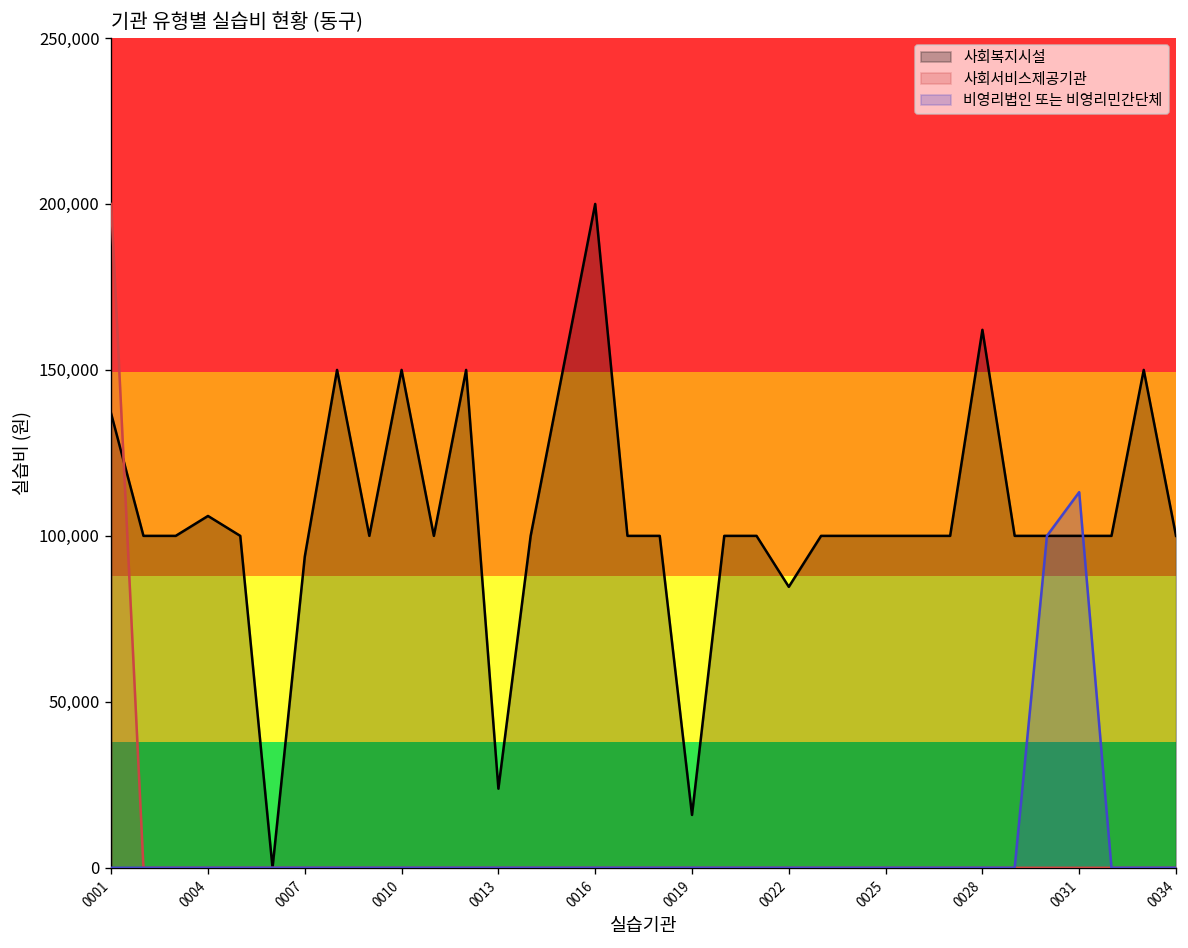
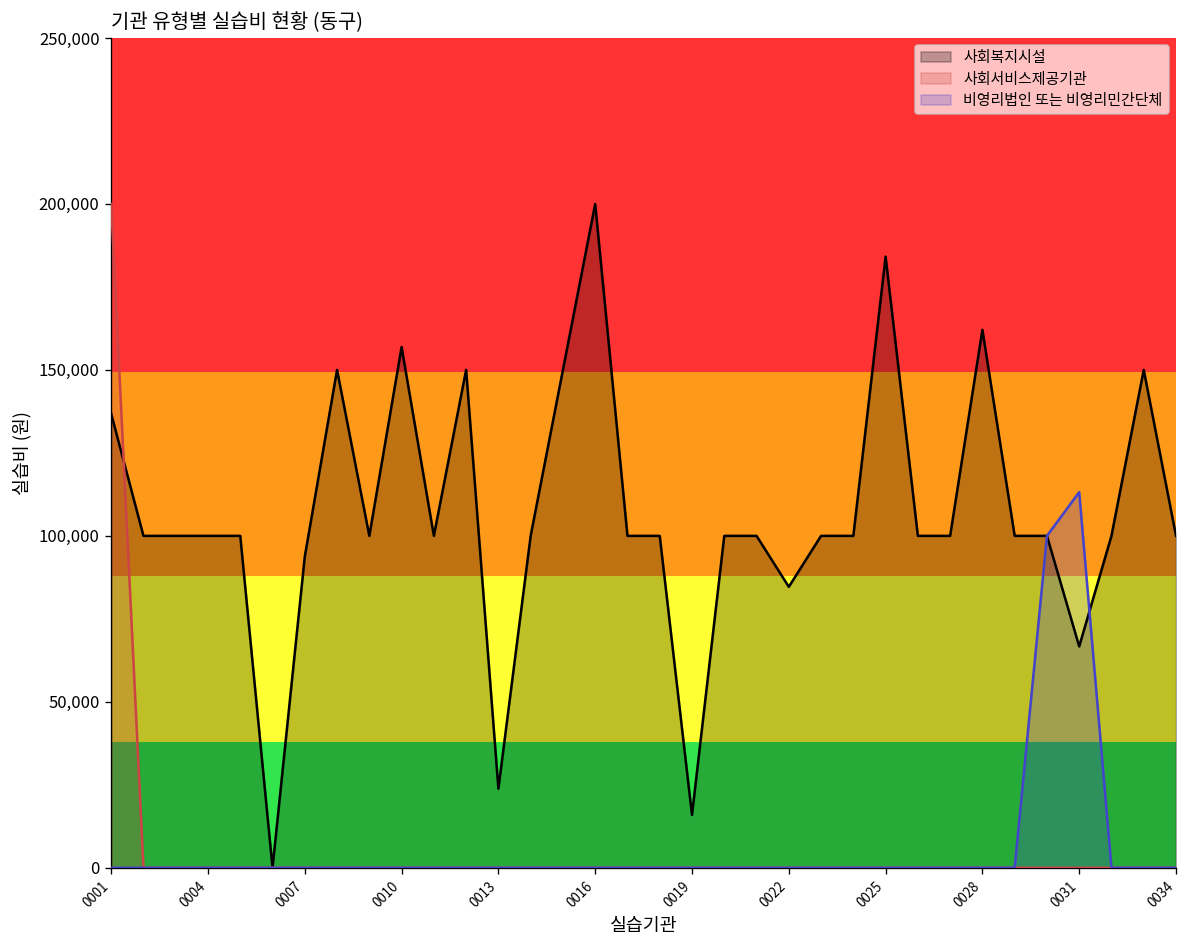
사회복지시설, 0004: 106,000 -> 100,000
사회복지시설, 0010: 150,000 -> 157,000
사회복지시설, 0025: 100,000 -> 184,000
사회복지시설, 0031: 100,000 -> 67,000
